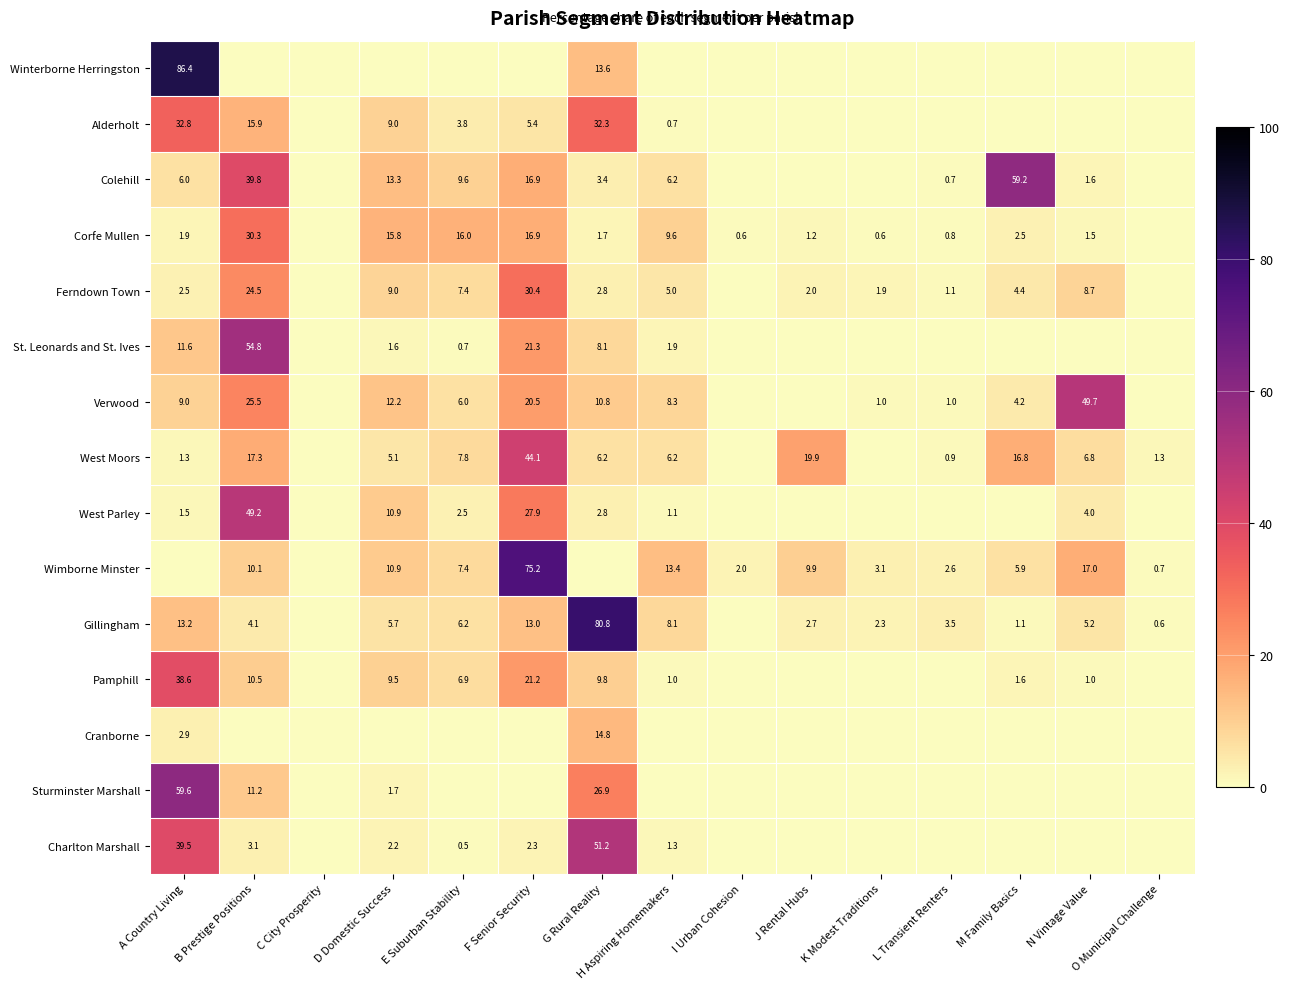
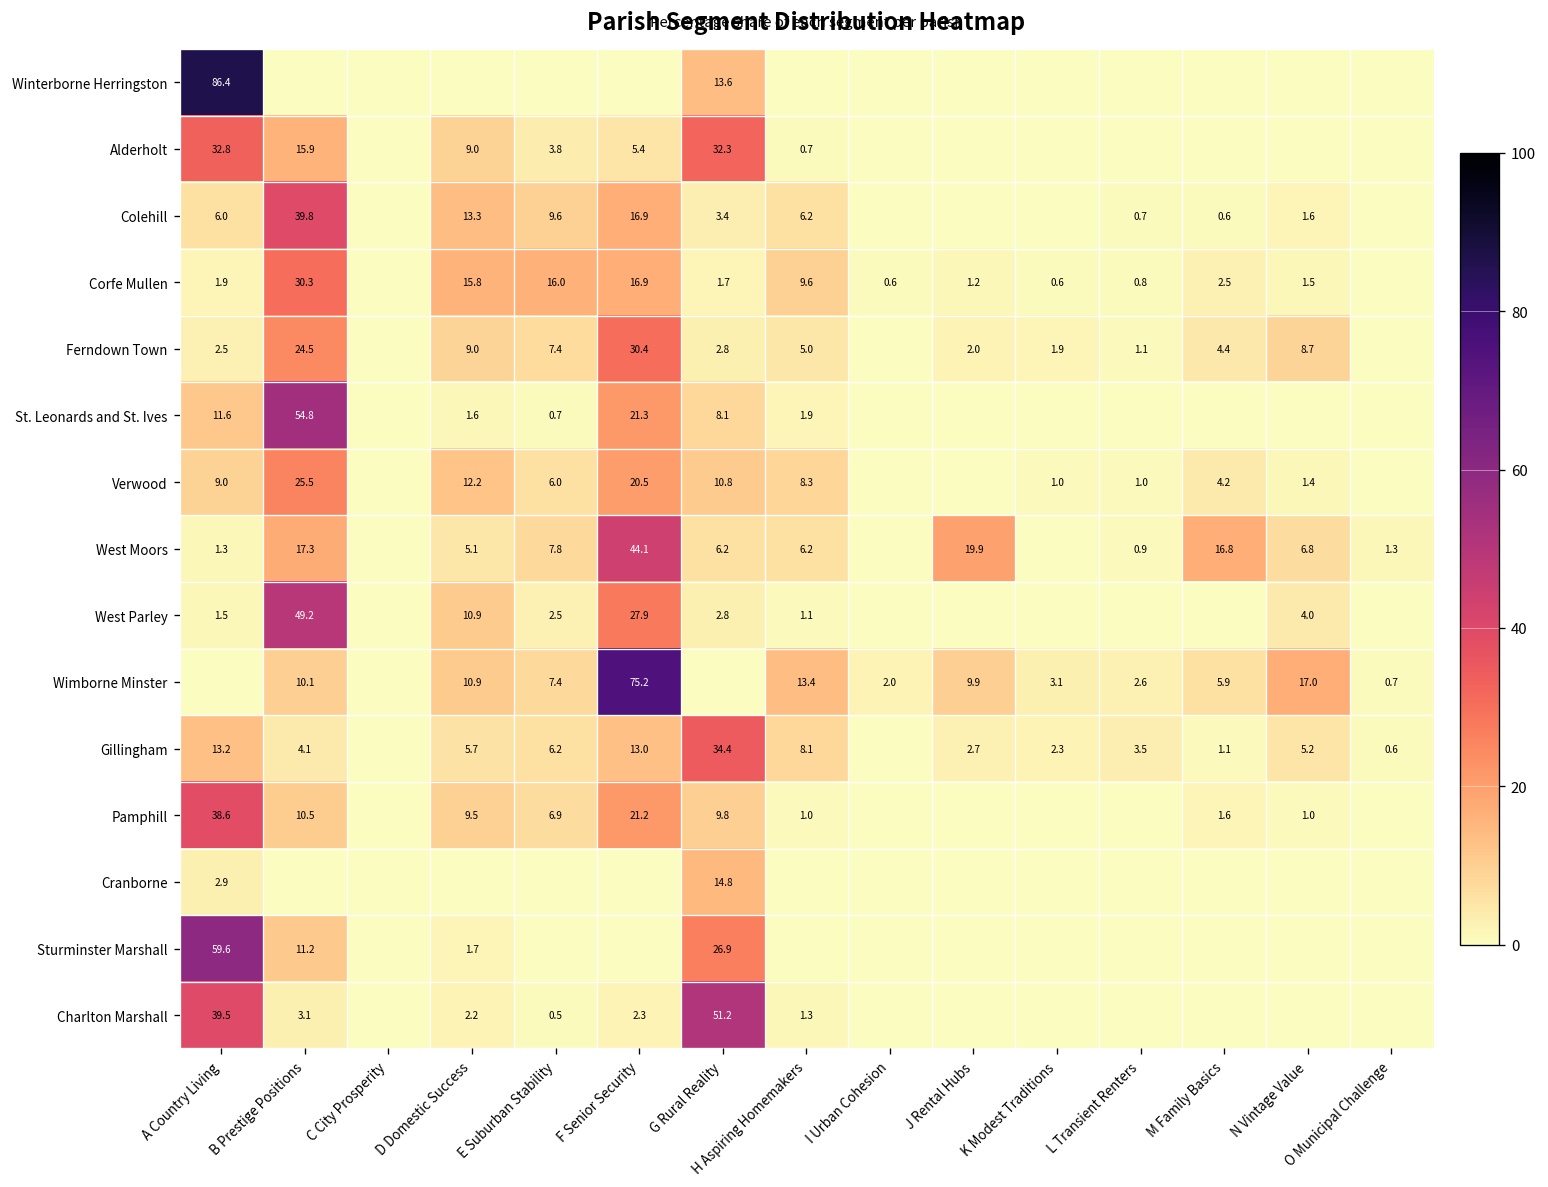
Colehill, M Family Basics: 59.2 -> 0.6
Verwood, N Vintage Value: 49.7 -> 1.4
Gillingham, G Rural Reality: 80.8 -> 34.4
